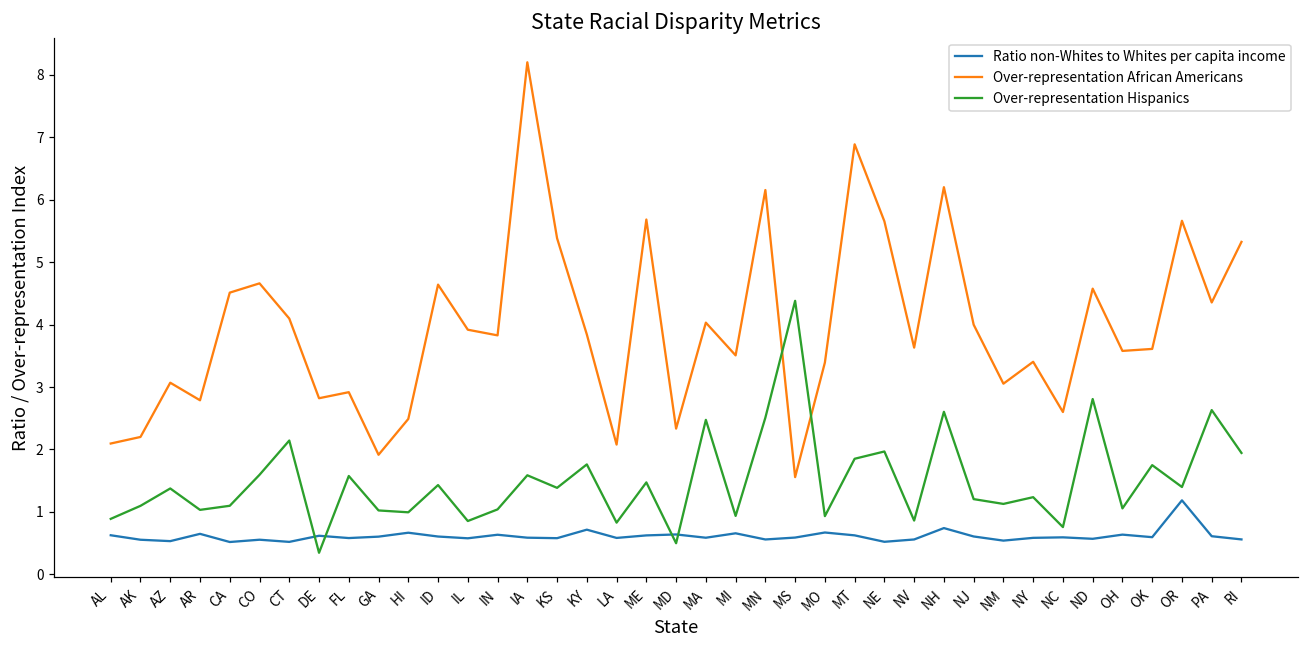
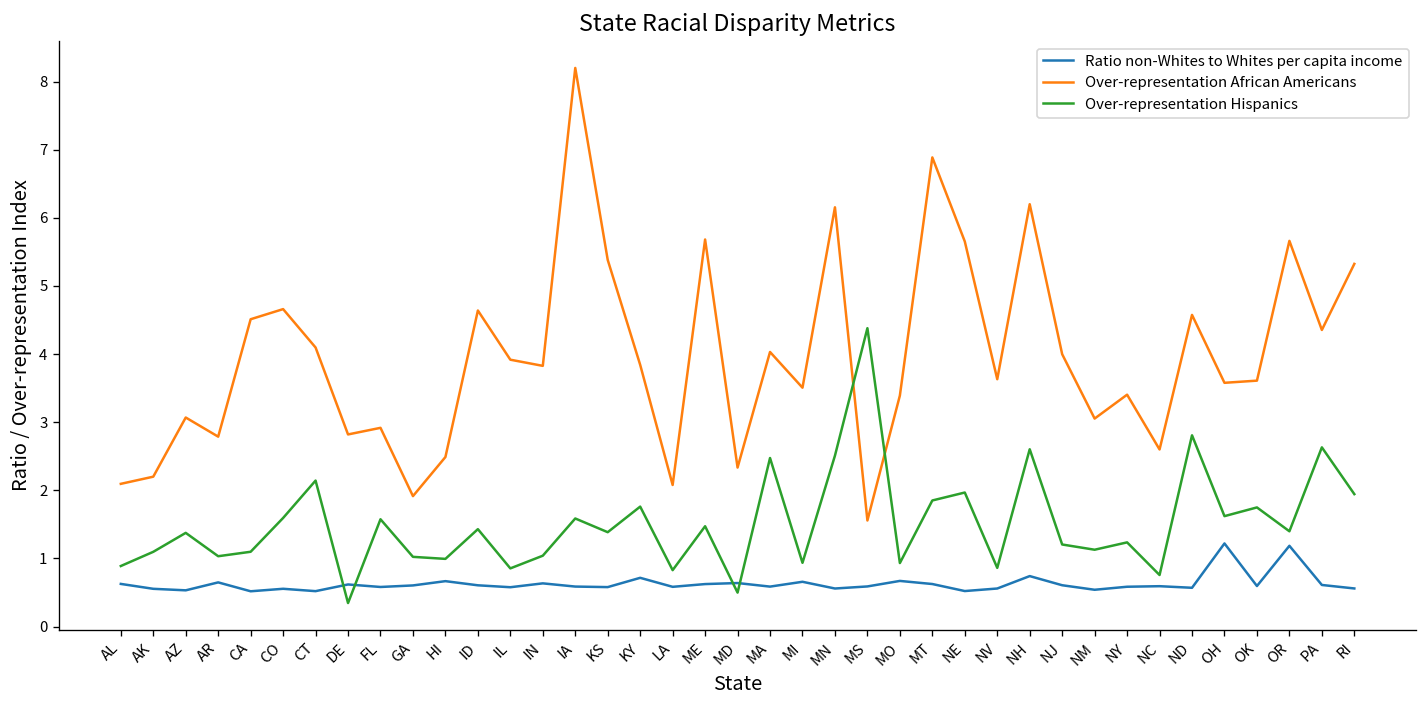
Ratio non-Whites to Whites per capita income, OH: 0.6 -> 1.2
Over-representation Hispanics, OH: 1.1 -> 1.6
